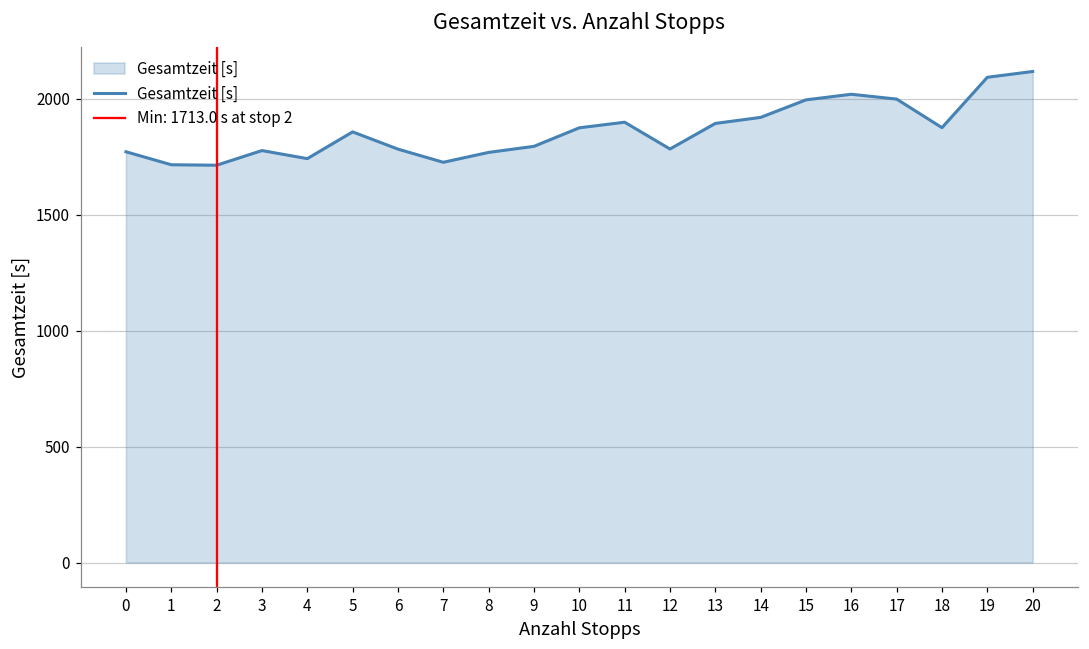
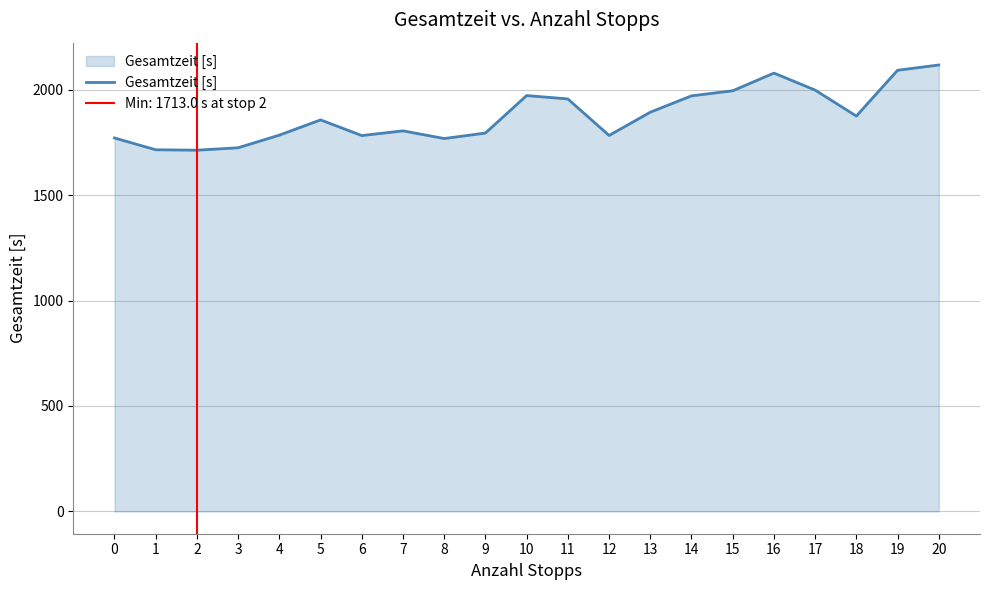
3: 1780 -> 1720
4: 1740 -> 1780
7: 1730 -> 1800
10: 1870 -> 1970
11: 1900 -> 1960
14: 1920 -> 1970
16: 2020 -> 2080
